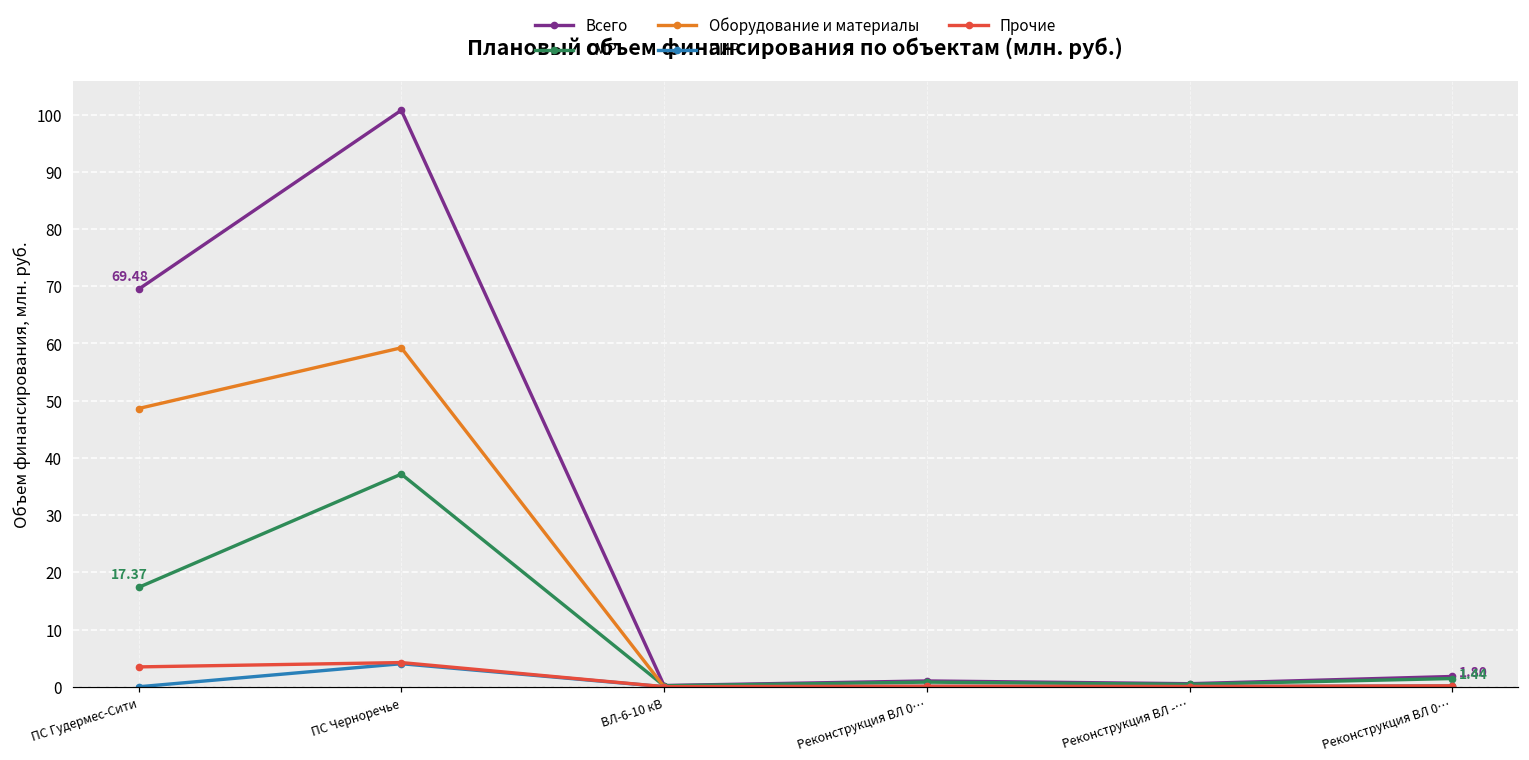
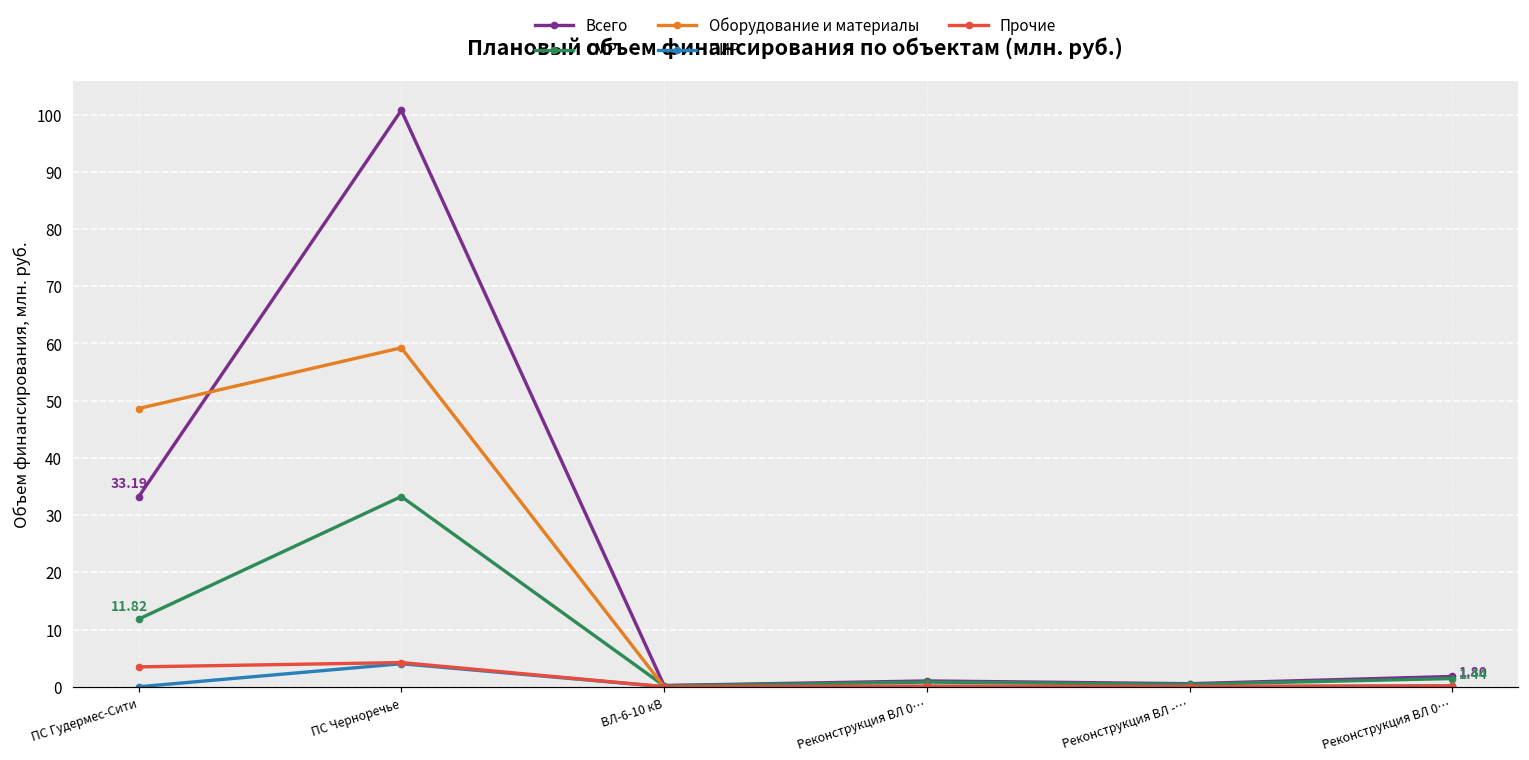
Всего, ПС Гудермес-Сити: 69.48 -> 33.19
СМР, ПС Гудермес-Сити: 17.37 -> 11.82
СМР, ПС Черноречье: 37 -> 33
